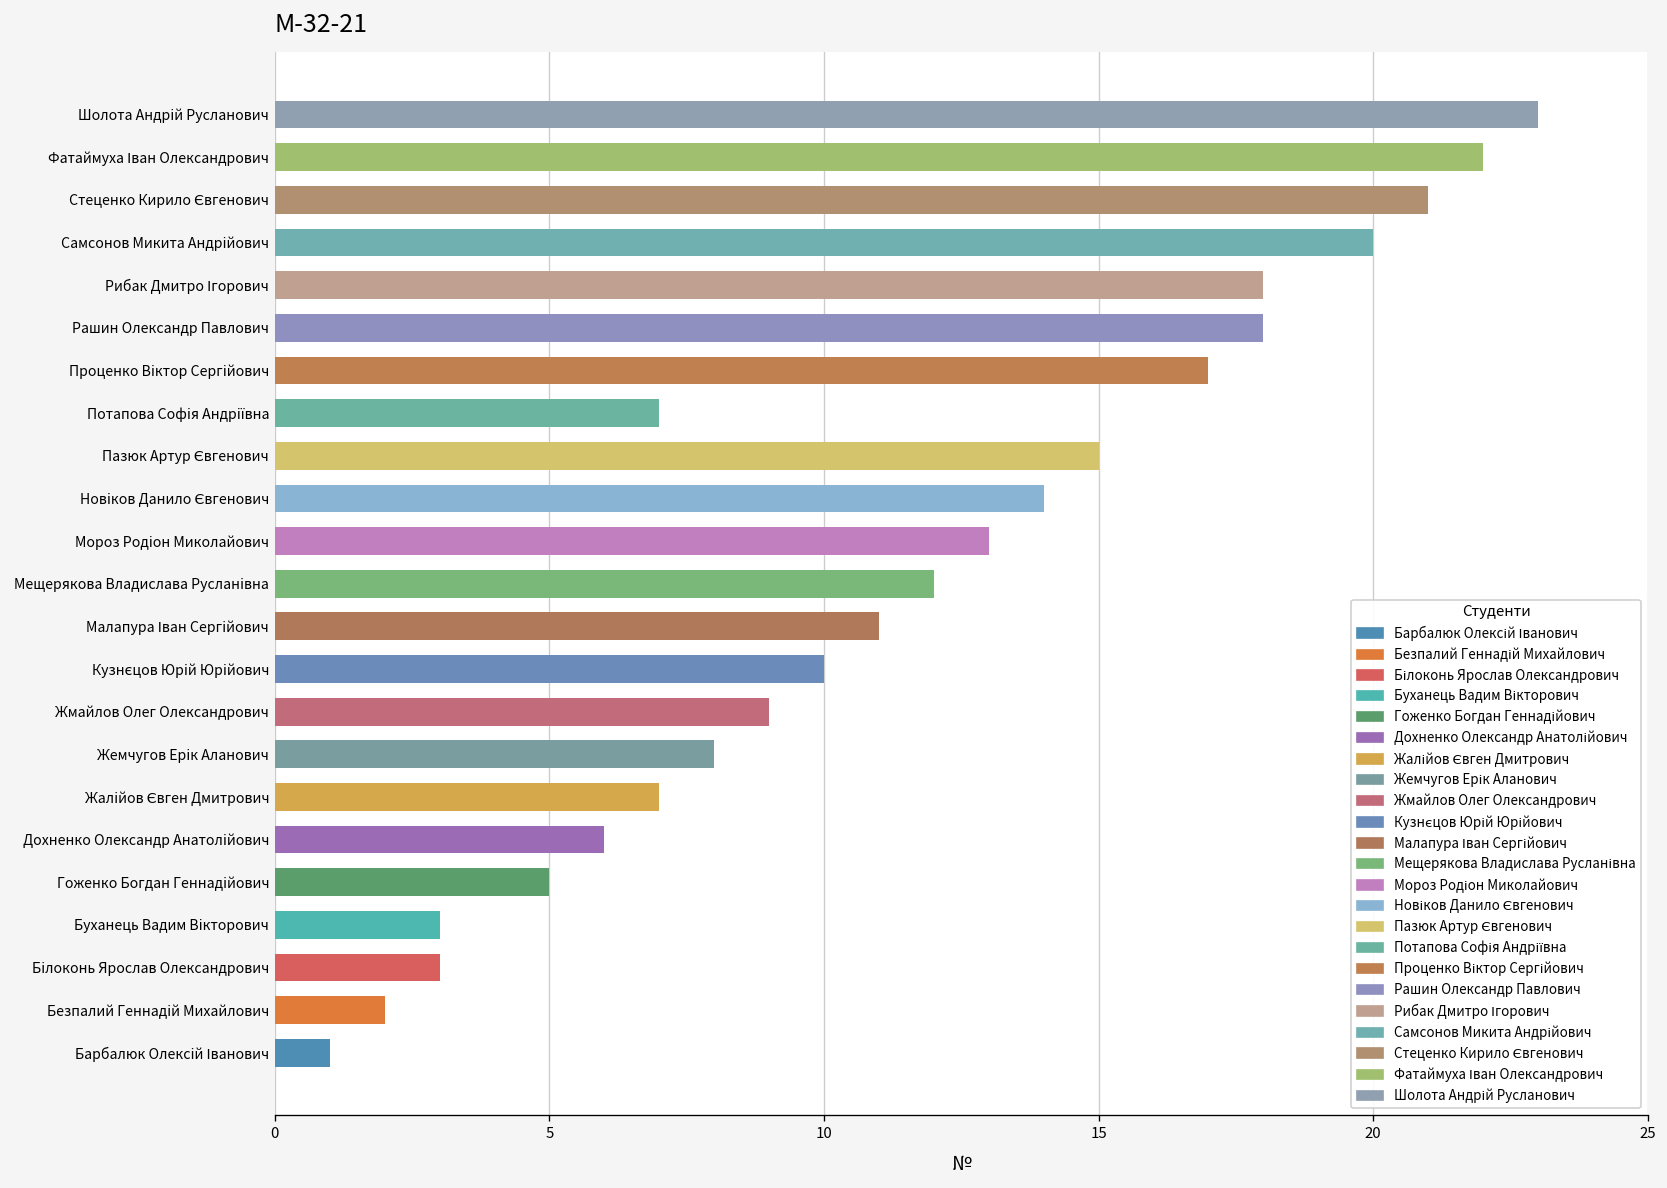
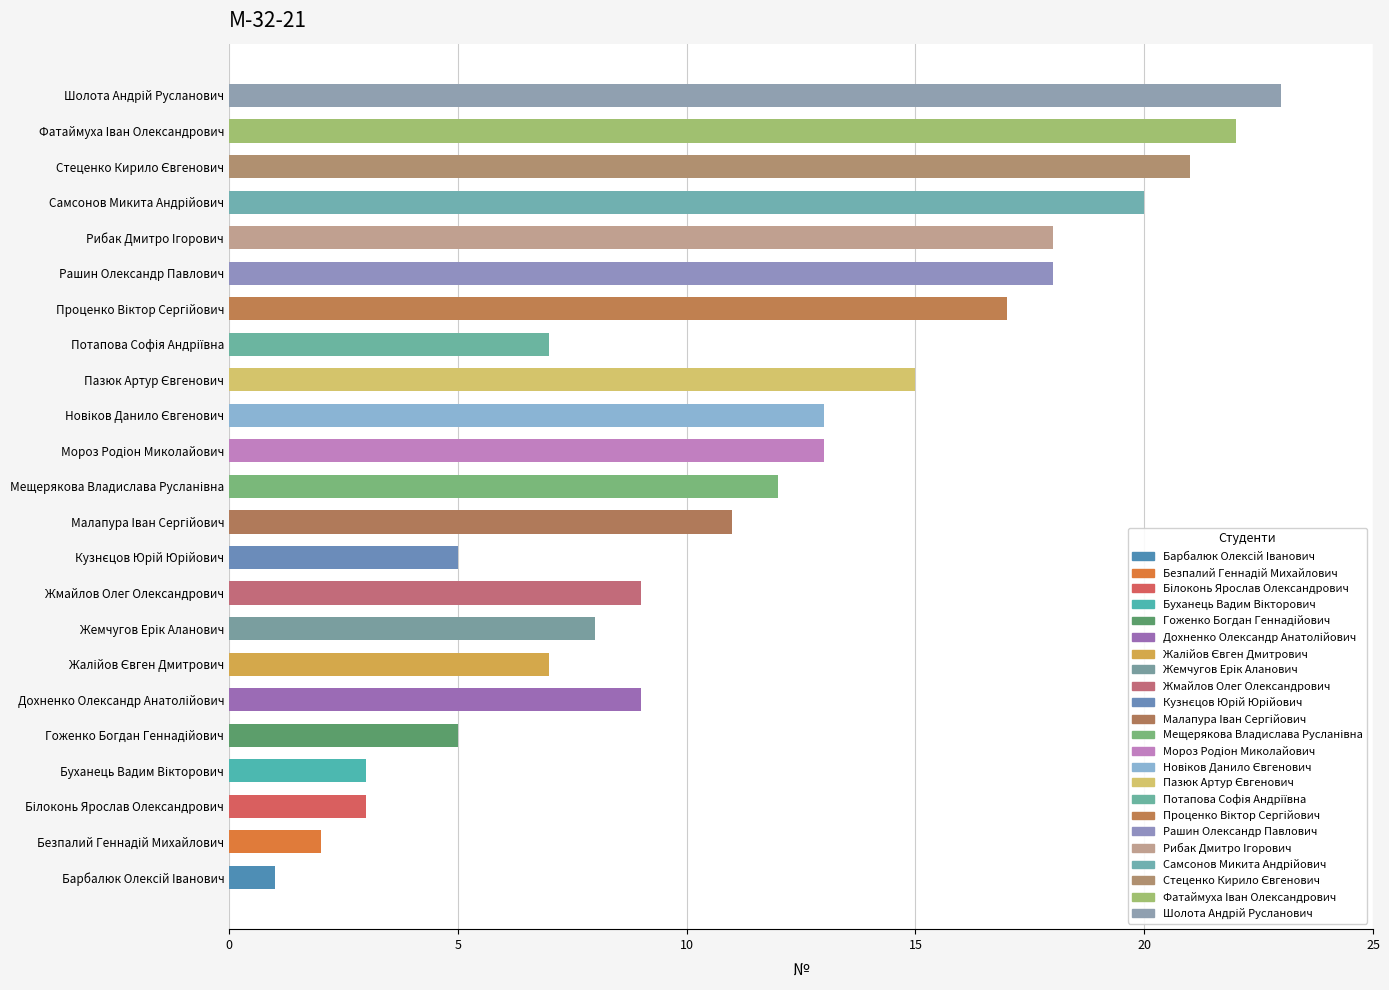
Новіков Данило Євгенович: 14 -> 13
Кузнєцов Юрій Юрійович: 10 -> 5
Дохненко Олександр Анатолійович: 6 -> 9
